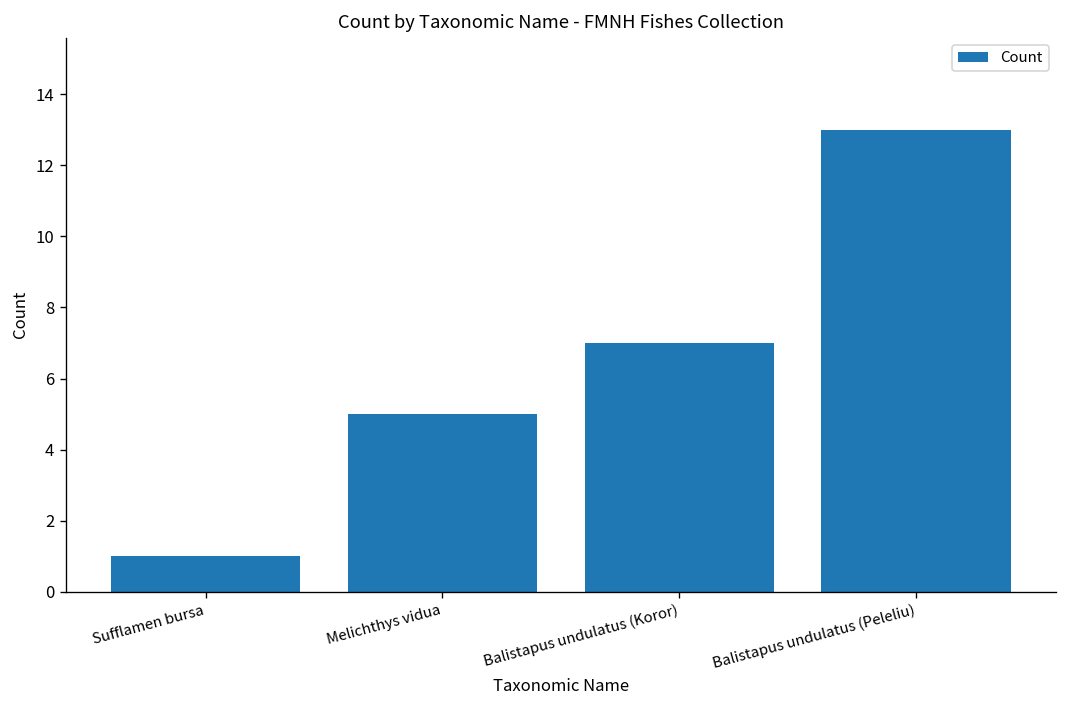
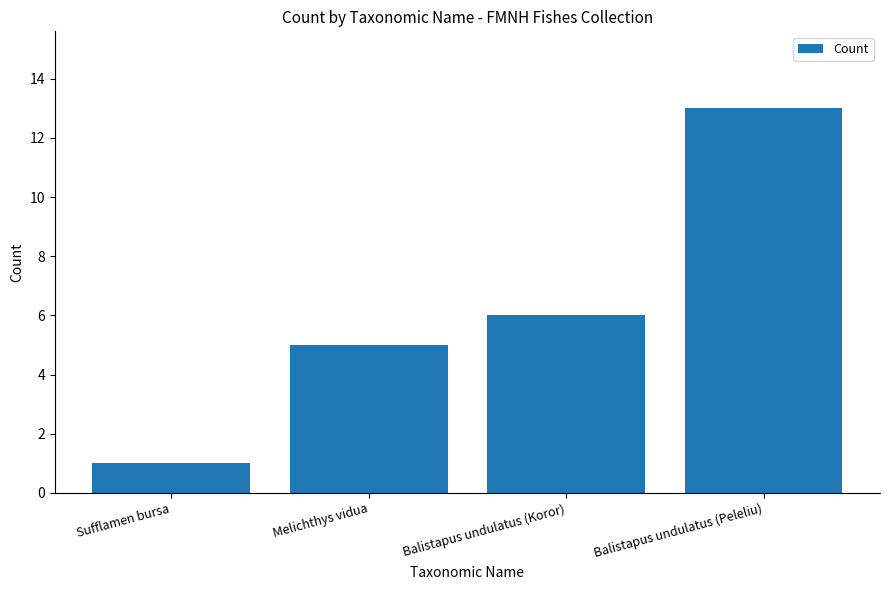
Balistapus undulatus (Koror): 7 -> 6
